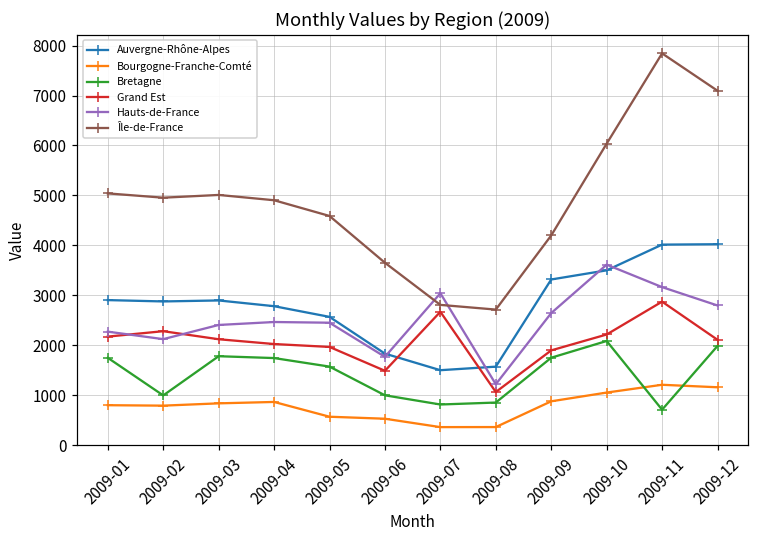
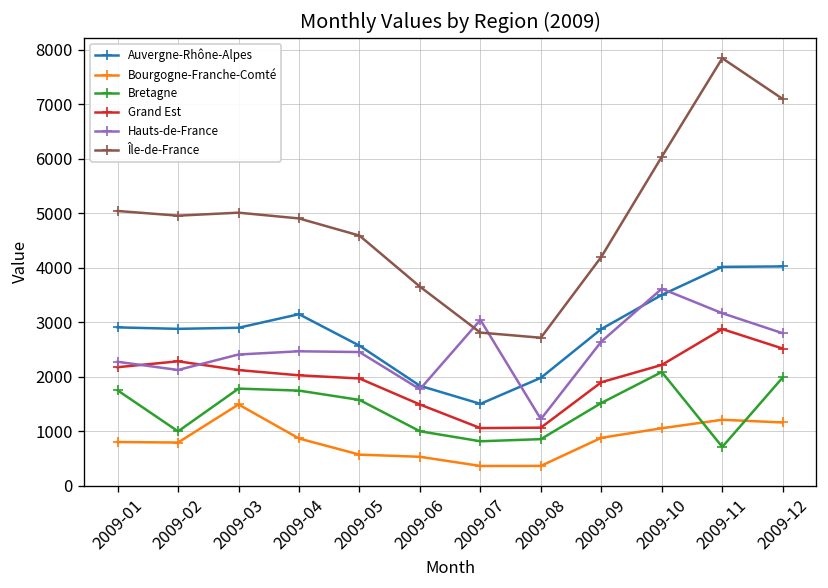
Bourgogne-Franche-Comté, 2009-03: 800 -> 1500
Auvergne-Rhône-Alpes, 2009-04: 2800 -> 3100
Grand Est, 2009-07: 2700 -> 1100
Auvergne-Rhône-Alpes, 2009-08: 1600 -> 2000
Auvergne-Rhône-Alpes, 2009-09: 3300 -> 2900
Bretagne, 2009-09: 1700 -> 1500
Grand Est, 2009-12: 2100 -> 2500
